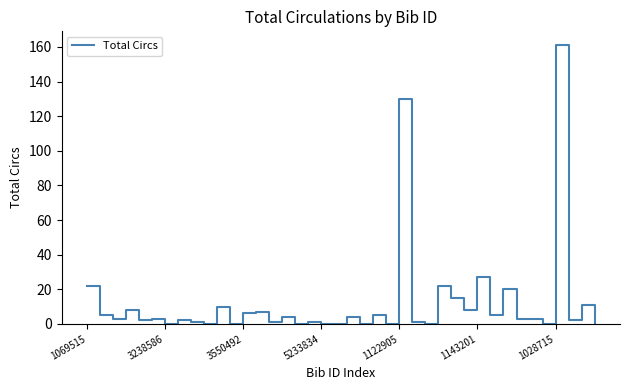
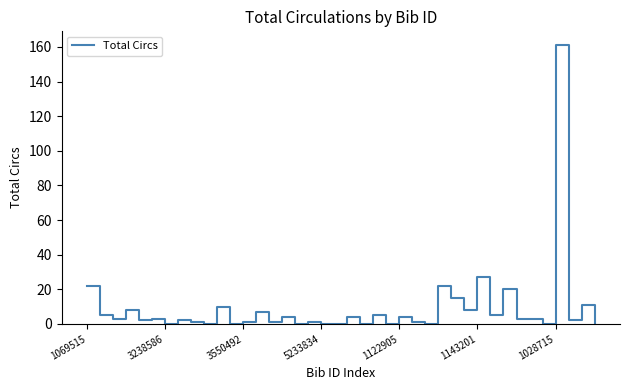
3550492: 6 -> 1
1122905: 130 -> 4
